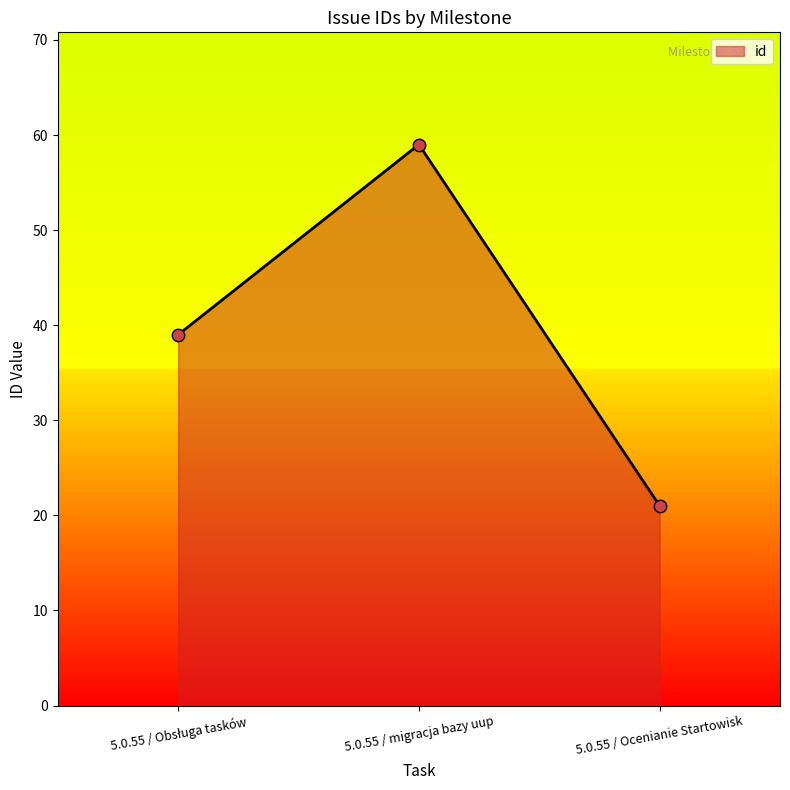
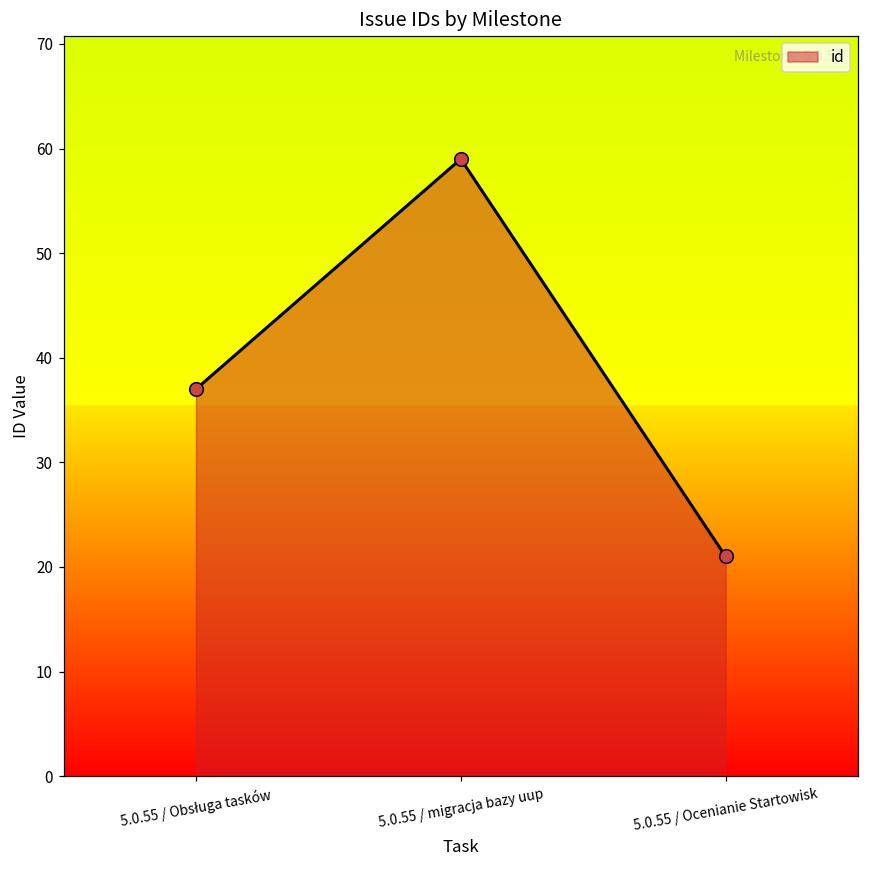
5.0.55 / Obsługa tasków: 39 -> 37
